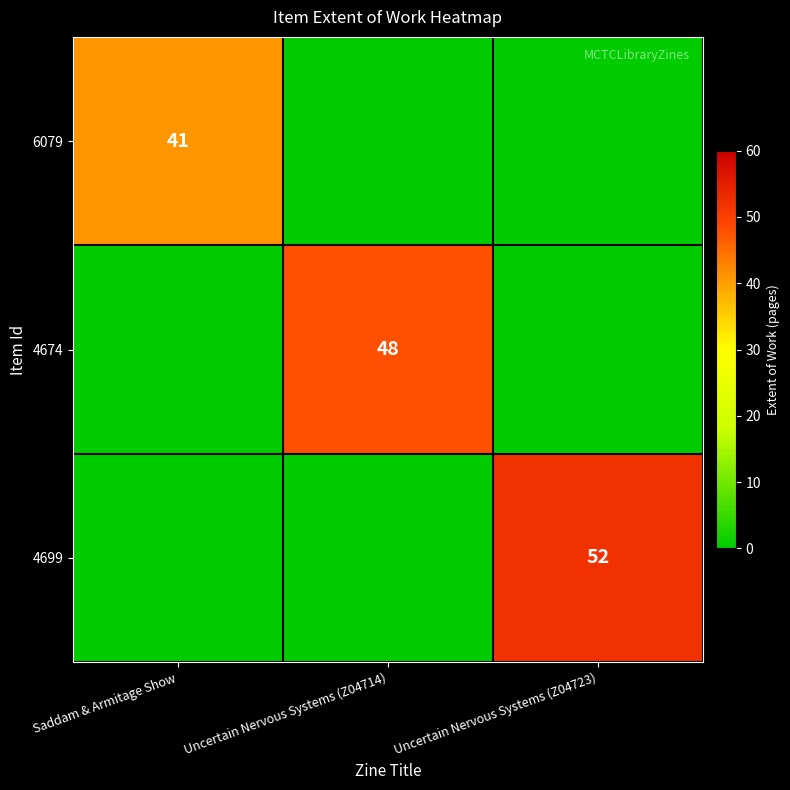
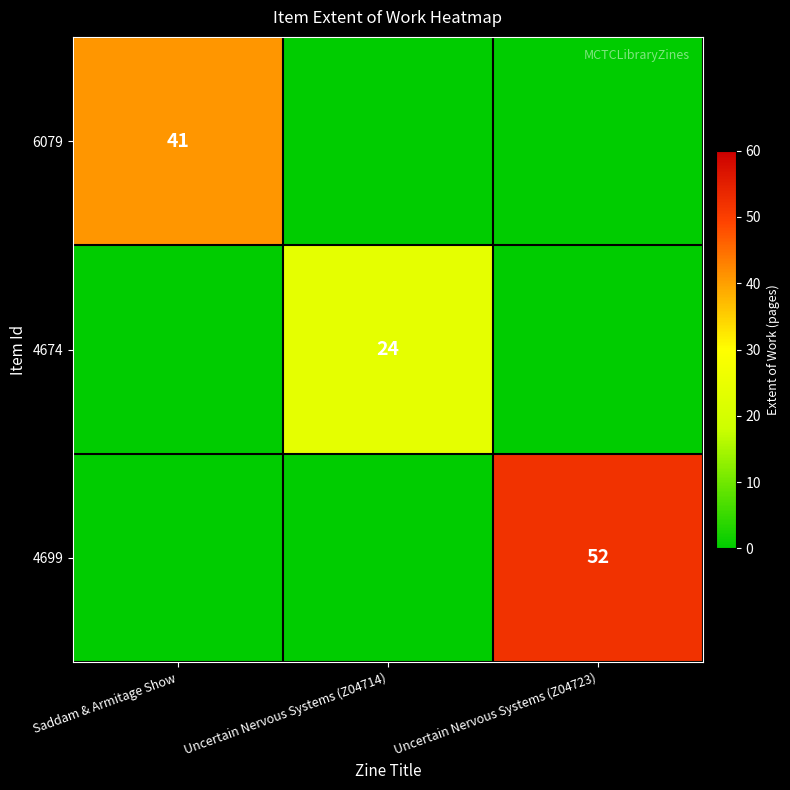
4674, Uncertain Nervous Systems (Z04714): 48 -> 24
